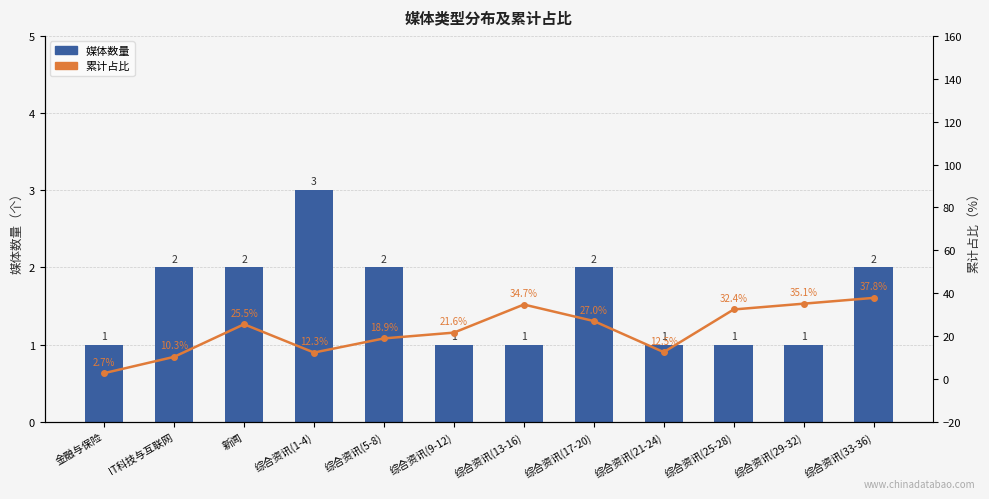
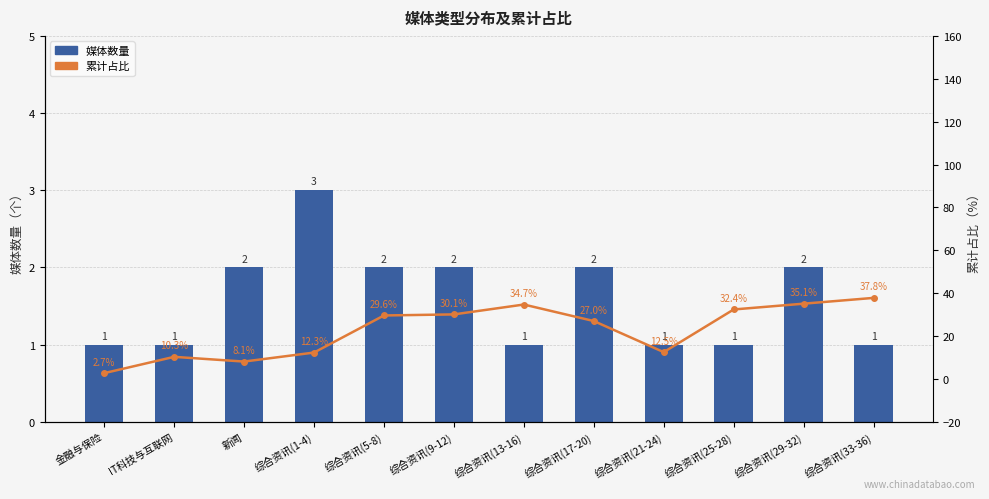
媒体数量, IT科技与互联网: 2 -> 1
媒体数量, 综合资讯(9-12): 1 -> 2
媒体数量, 综合资讯(29-32): 1 -> 2
媒体数量, 综合资讯(33-36): 2 -> 1
累计占比, 新闻: 25.5% -> 8.1%
累计占比, 综合资讯(5-8): 18.9% -> 29.6%
累计占比, 综合资讯(9-12): 21.6% -> 30.1%
